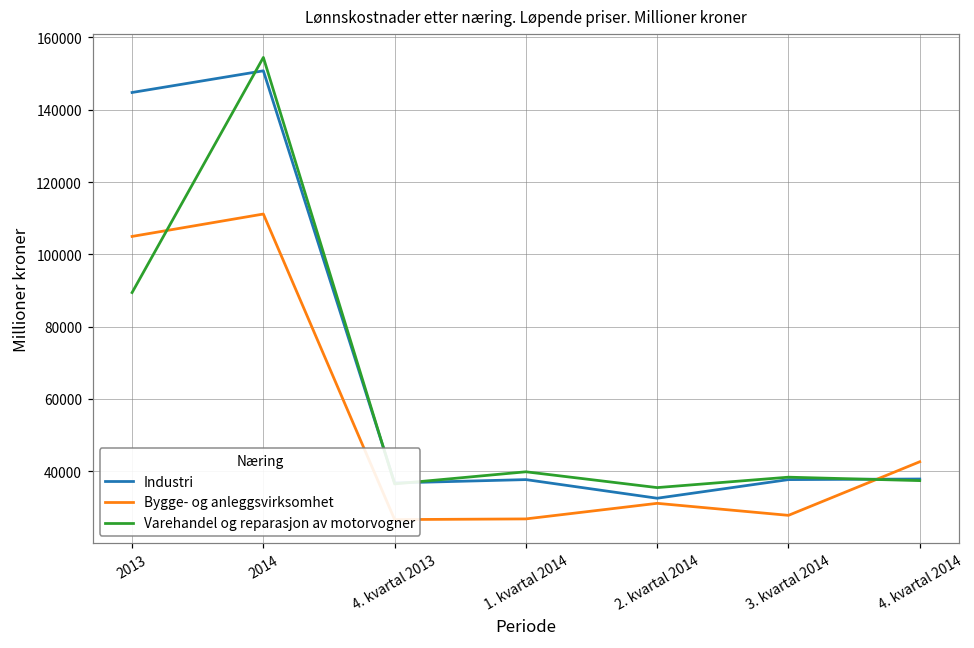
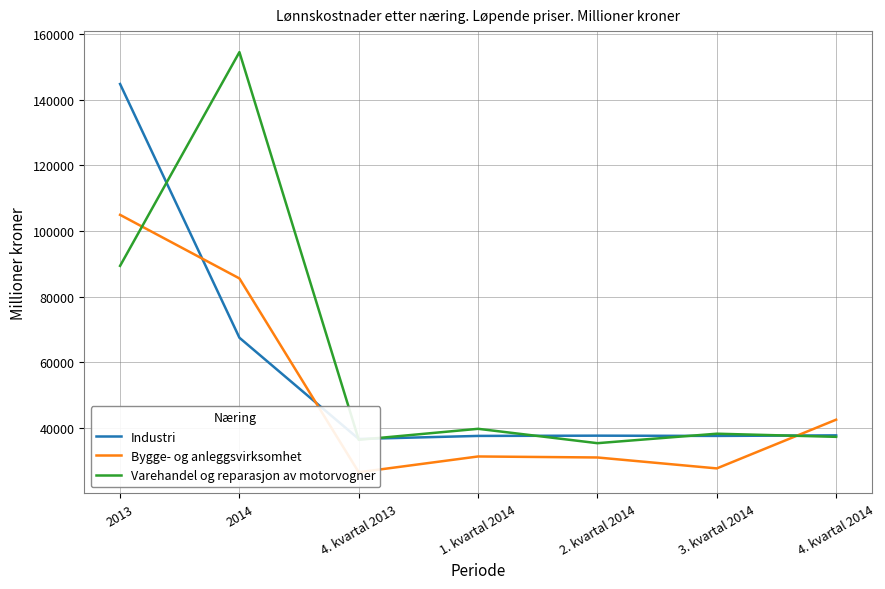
Industri, 2014: 151000 -> 68000
Bygge- og anleggsvirksomhet, 2014: 111000 -> 86000
Bygge- og anleggsvirksomhet, 1. kvartal 2014: 27000 -> 31000
Industri, 2. kvartal 2014: 32000 -> 38000
